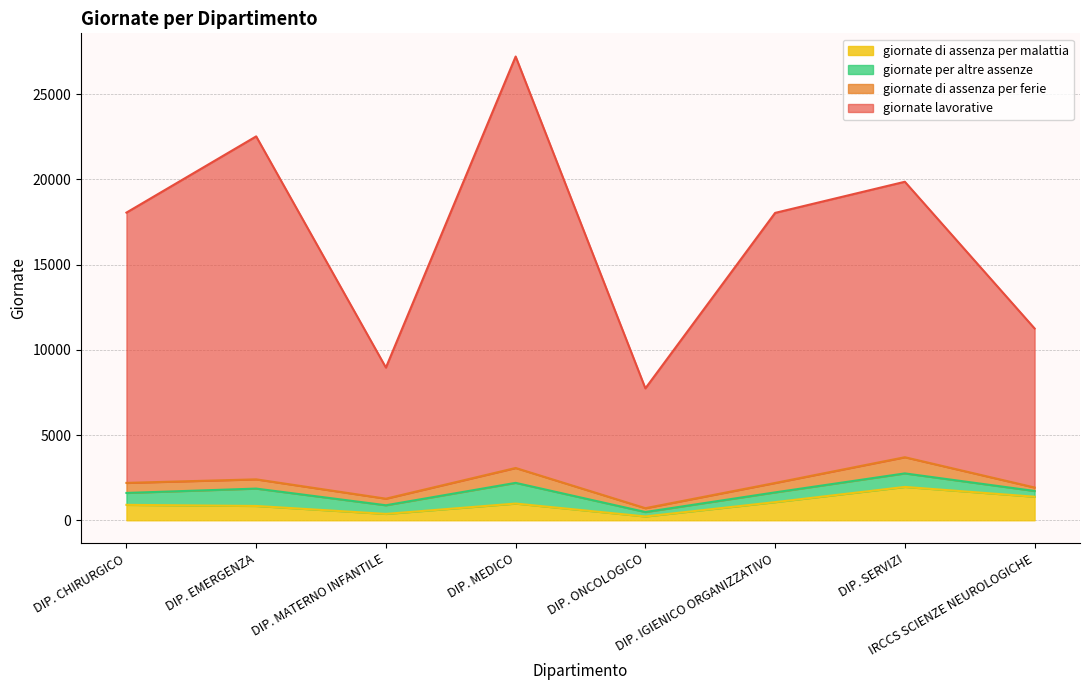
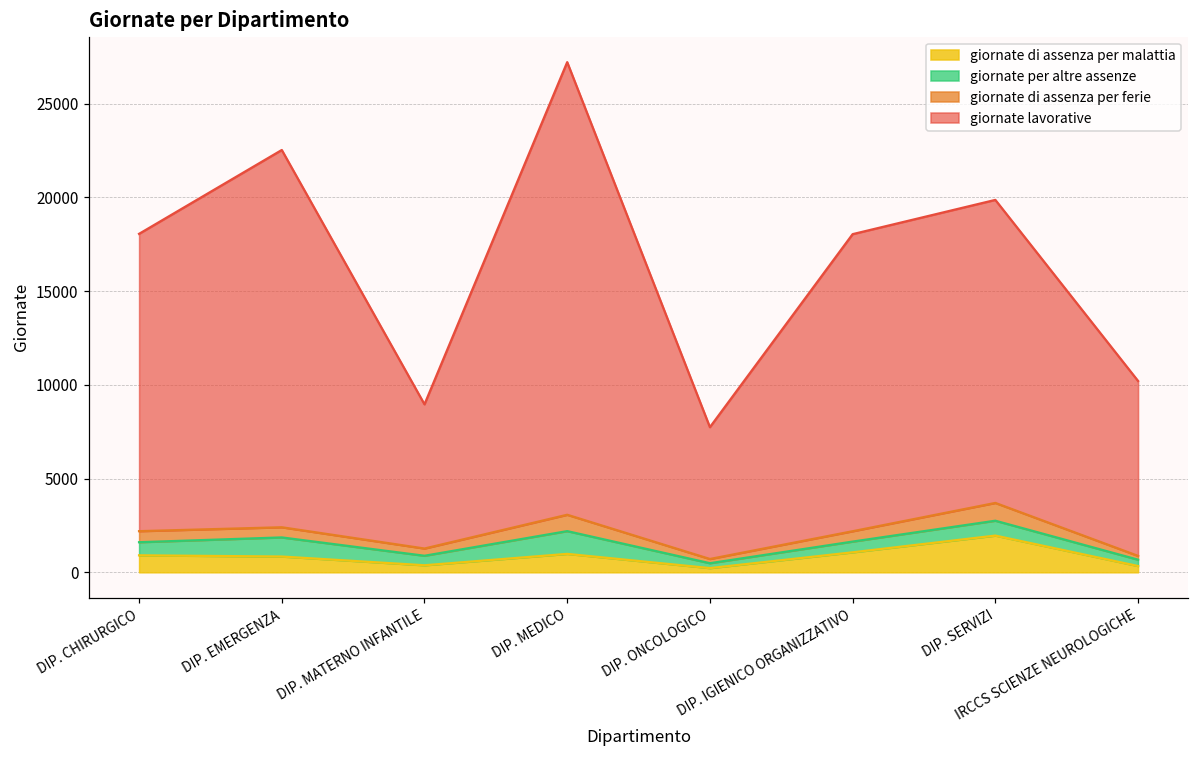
giornate di assenza per malattia, IRCCS SCIENZE NEUROLOGICHE: 1400 -> 300
